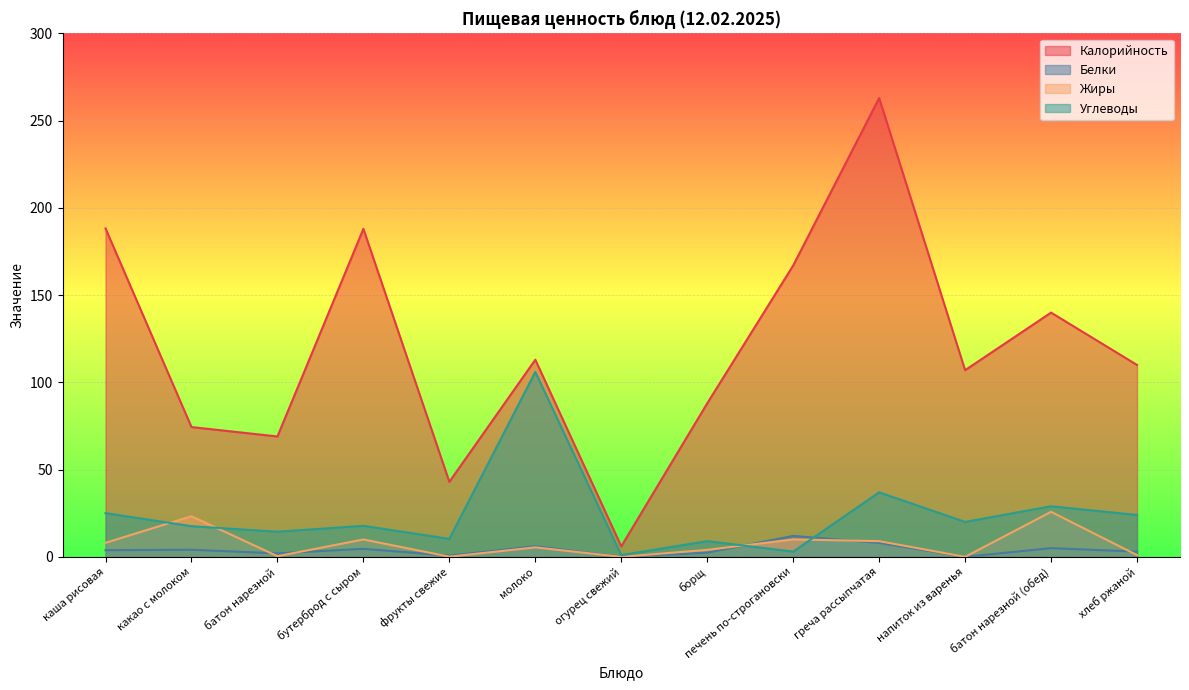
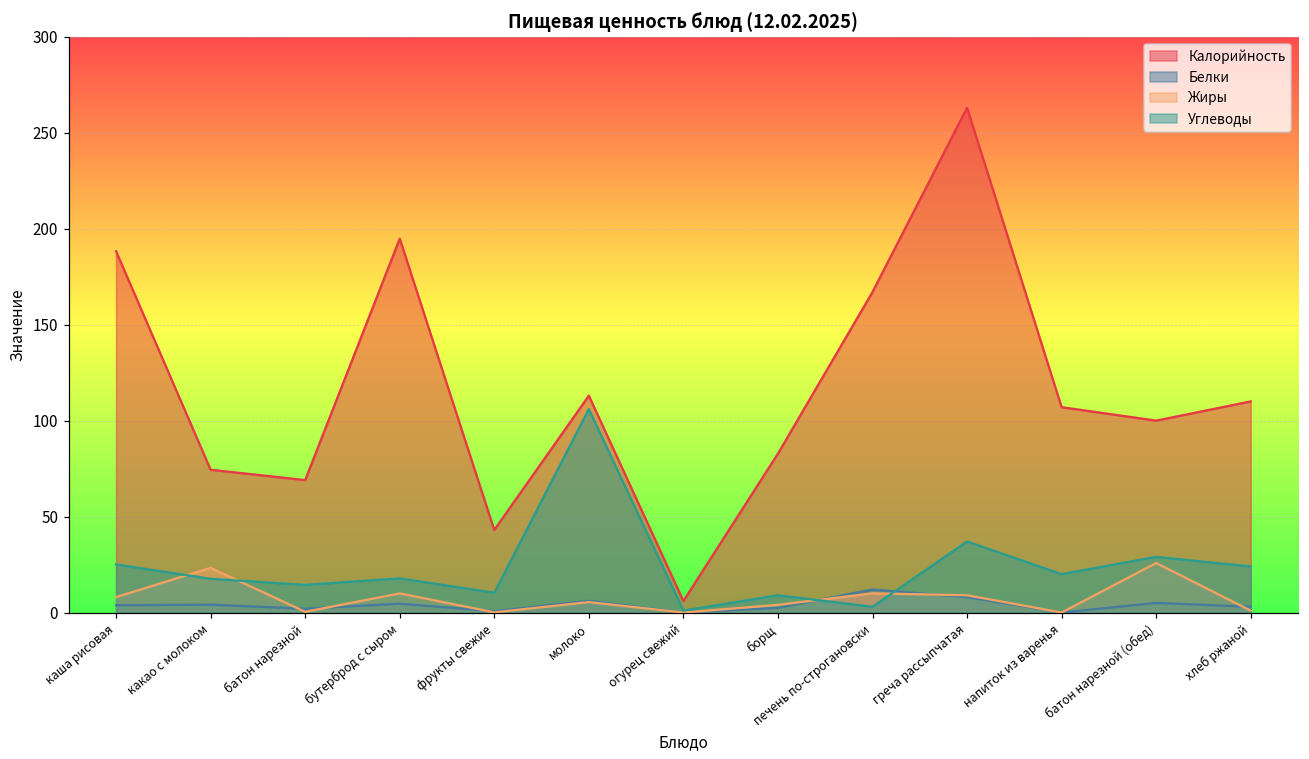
Калорийность, бутерброд с сыром: 188 -> 195
Калорийность, борщ: 88 -> 83
Калорийность, батон нарезной (обед): 140 -> 100
